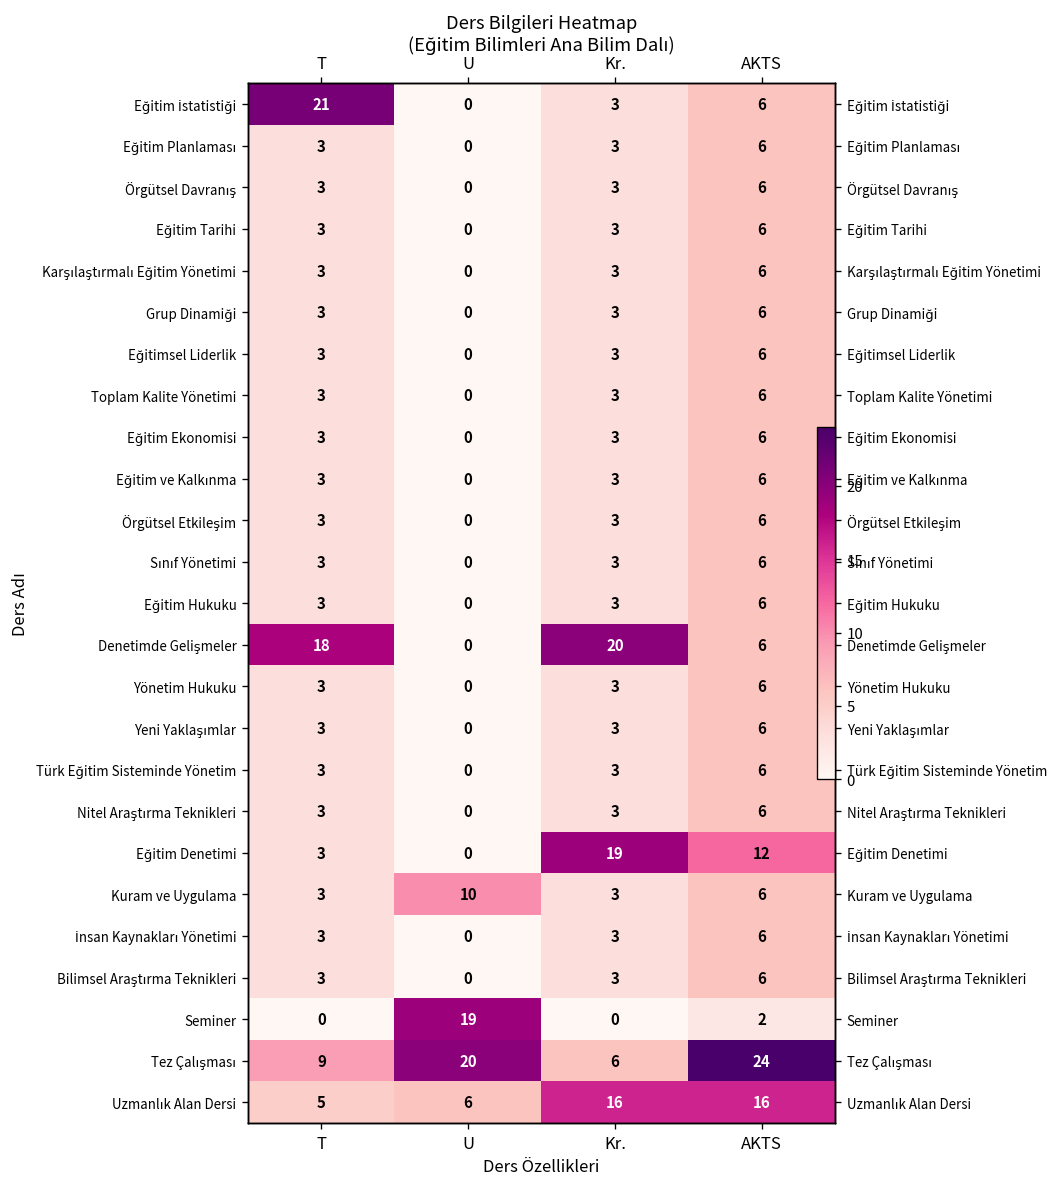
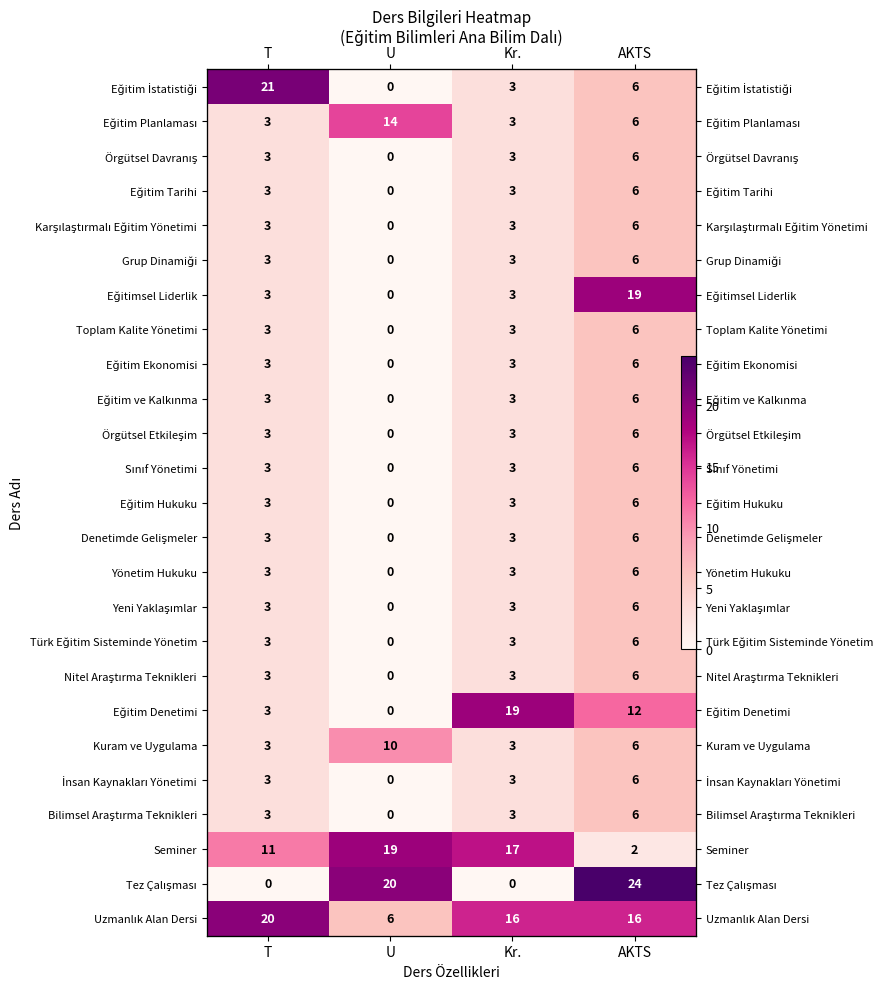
Eğitim Planlaması, U: 0 -> 14
Eğitimsel Liderlik, AKTS: 6 -> 19
Denetimde Gelişmeler, T: 18 -> 3
Denetimde Gelişmeler, Kr.: 20 -> 3
Seminer, T: 0 -> 11
Seminer, Kr.: 0 -> 17
Tez Çalışması, T: 9 -> 0
Tez Çalışması, Kr.: 6 -> 0
Uzmanlık Alan Dersi, T: 5 -> 20
